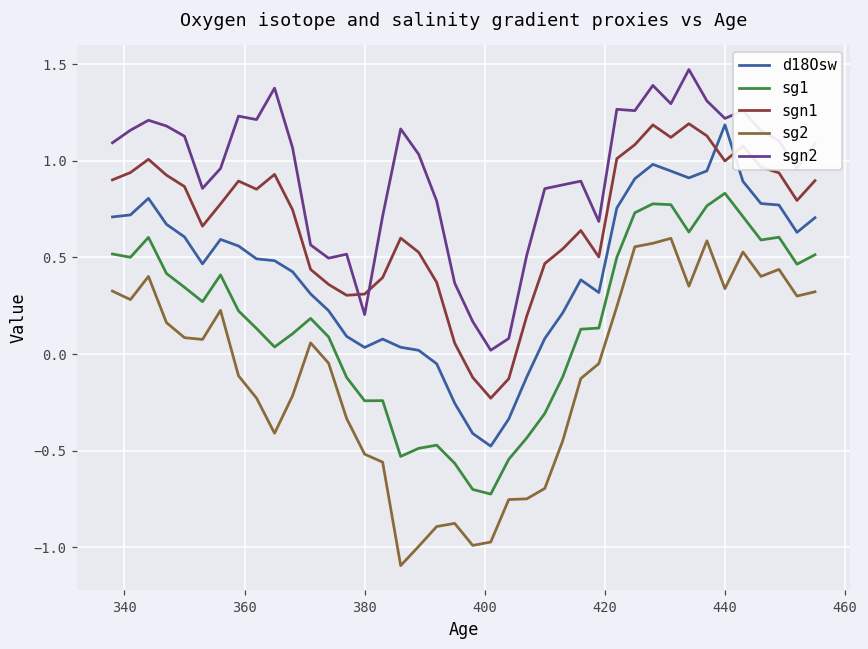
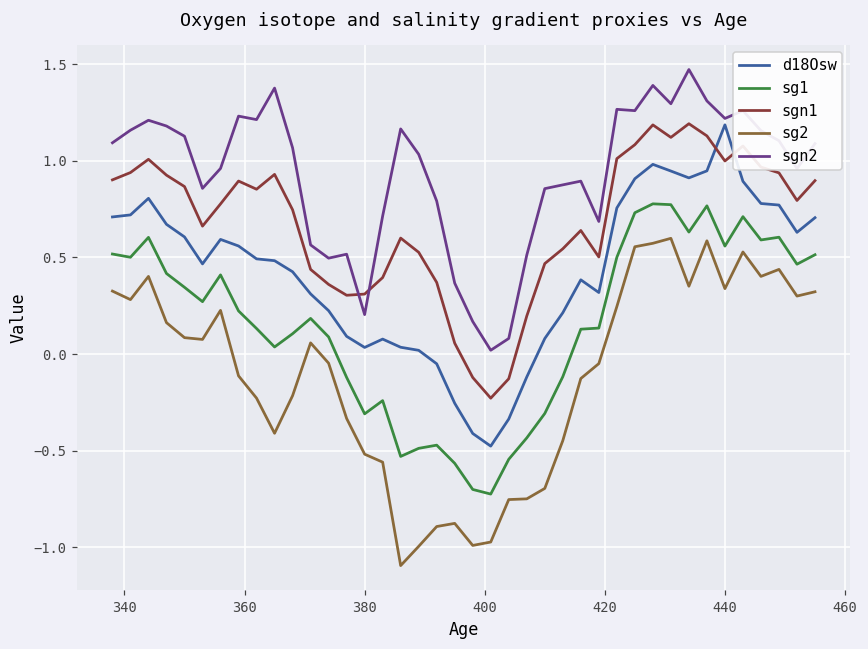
sg1, 380: -0.24 -> -0.31
sg1, 440: 0.83 -> 0.56
